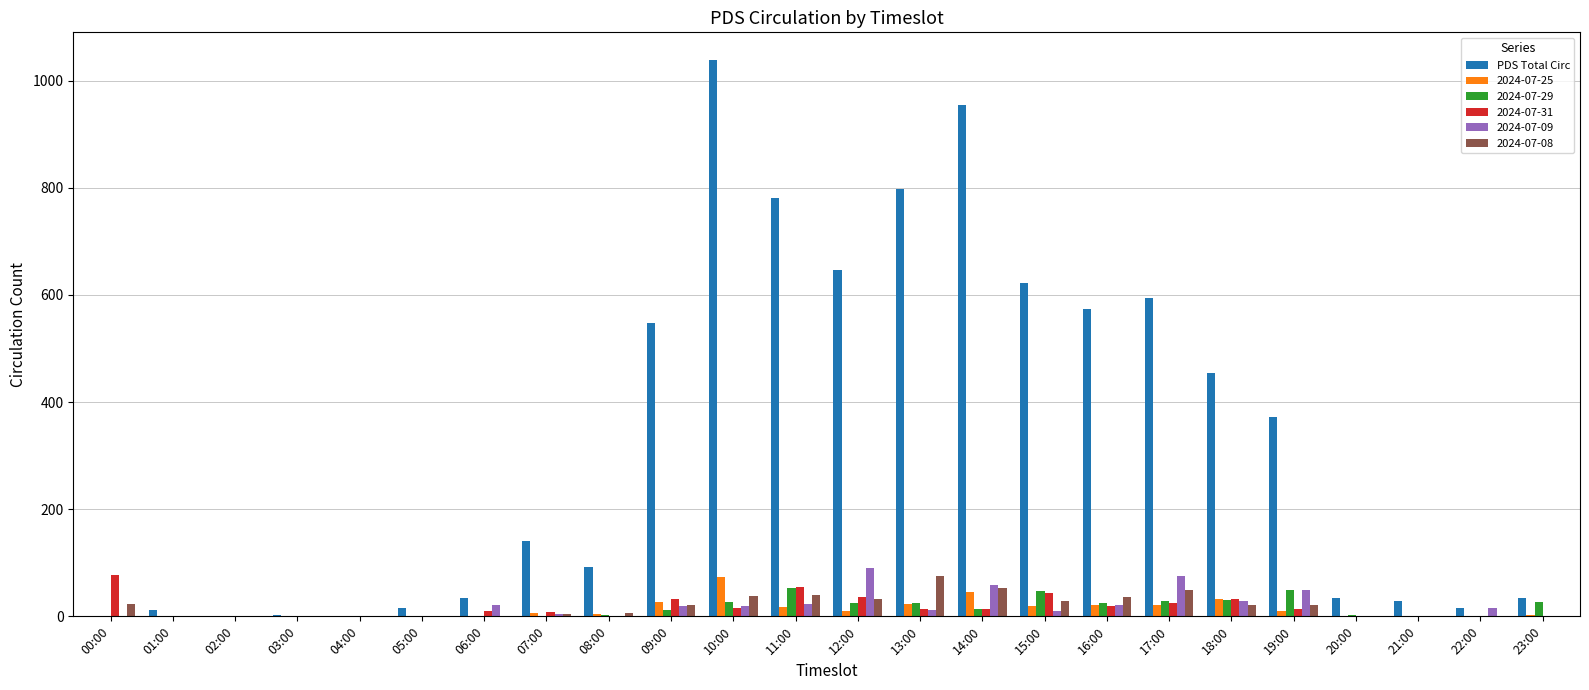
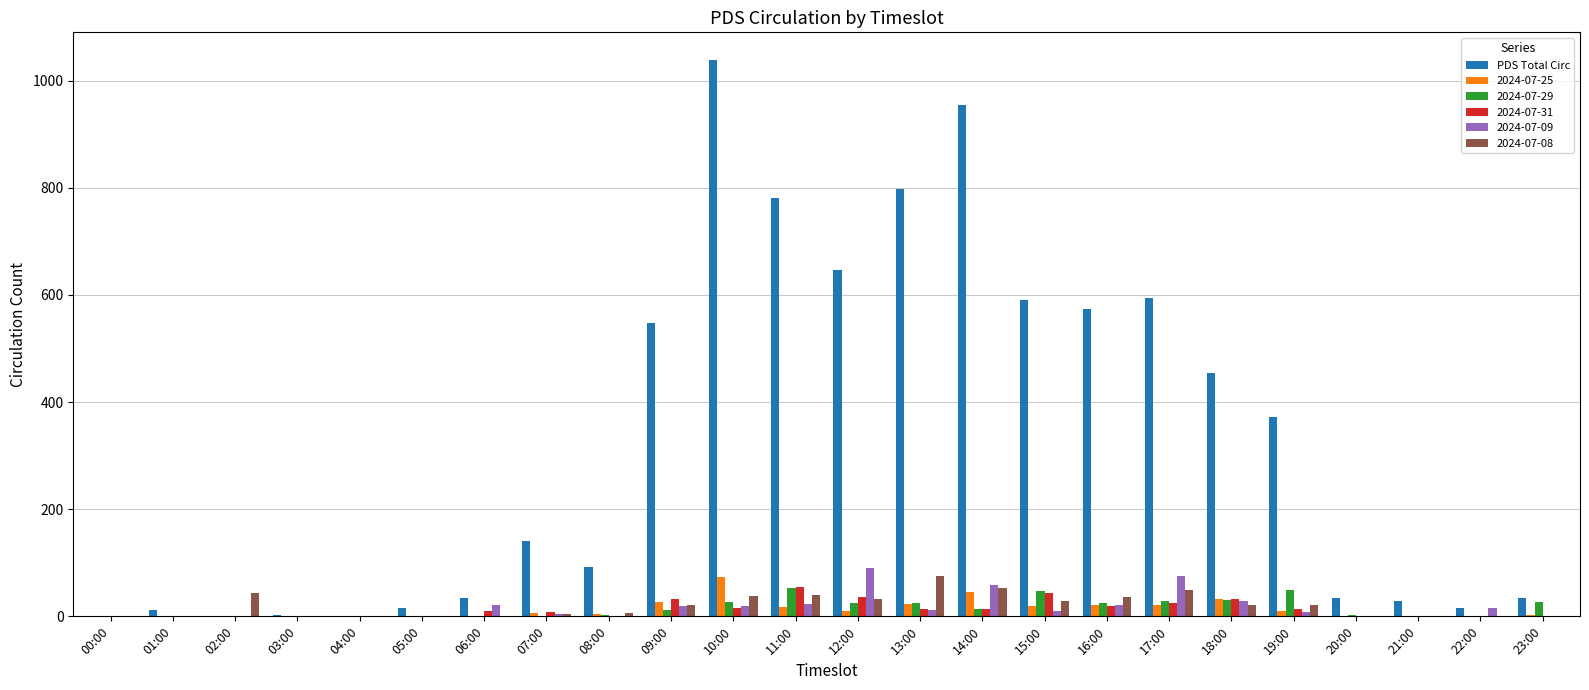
2024-07-31, 00:00: 80 -> 0
2024-07-08, 00:00: 20 -> 0
2024-07-08, 02:00: 0 -> 40
PDS Total Circ, 15:00: 620 -> 590
2024-07-09, 19:00: 50 -> 10
